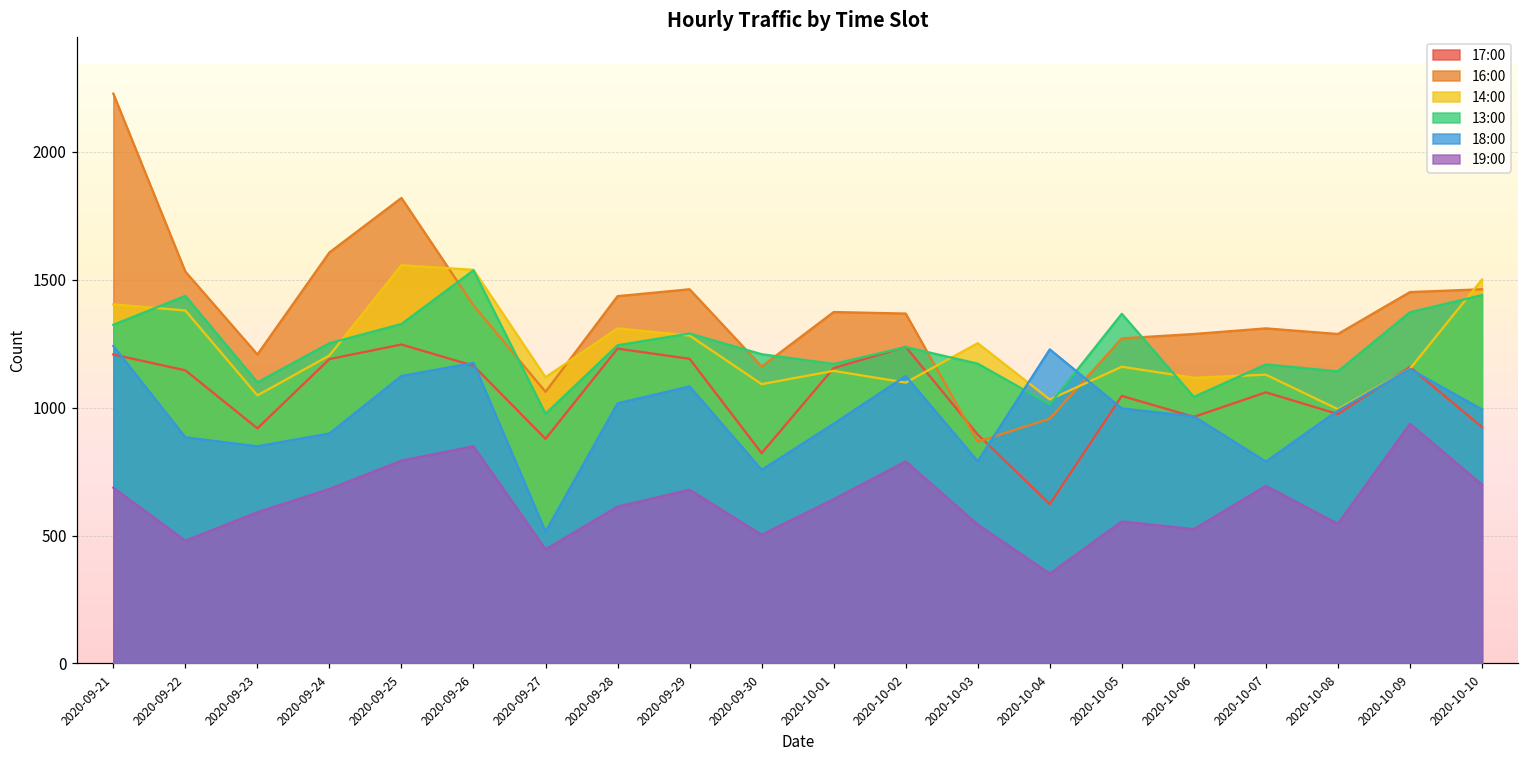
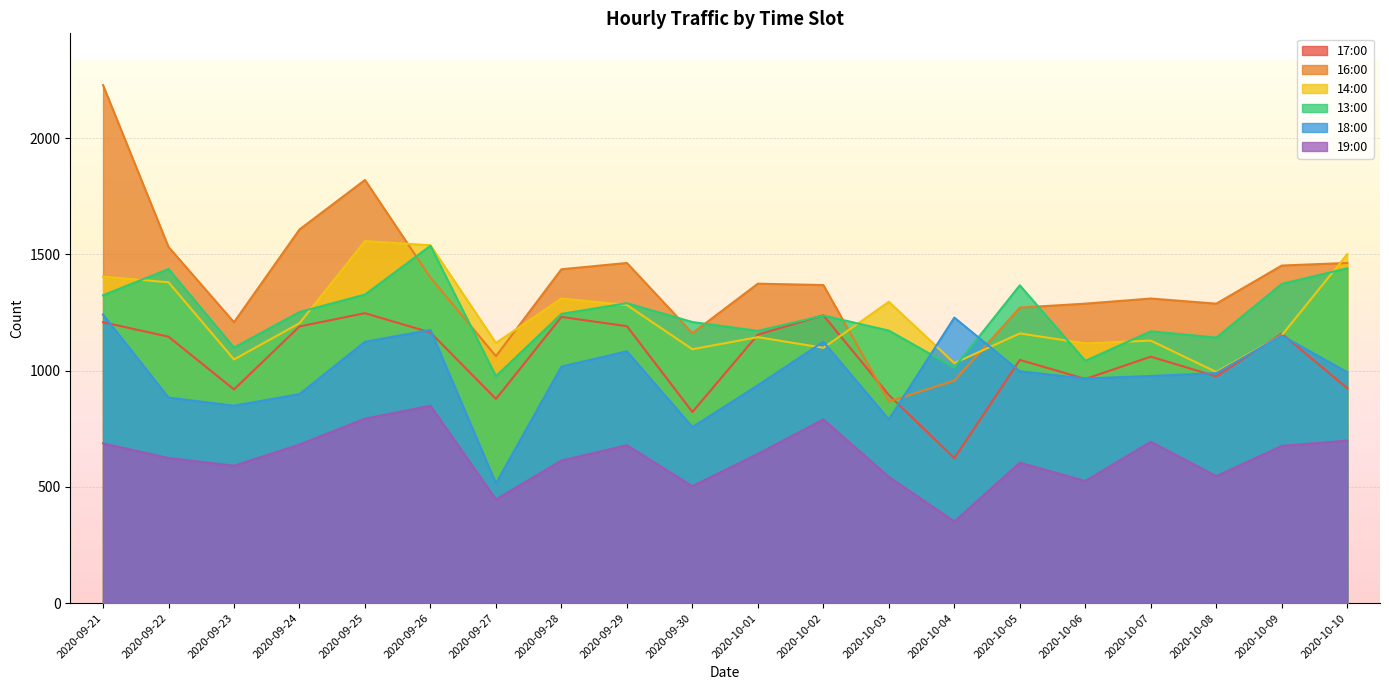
19:00, 2020-09-22: 480 -> 620
14:00, 2020-10-03: 1250 -> 1300
19:00, 2020-10-05: 560 -> 600
18:00, 2020-10-07: 790 -> 980
19:00, 2020-10-09: 940 -> 680
